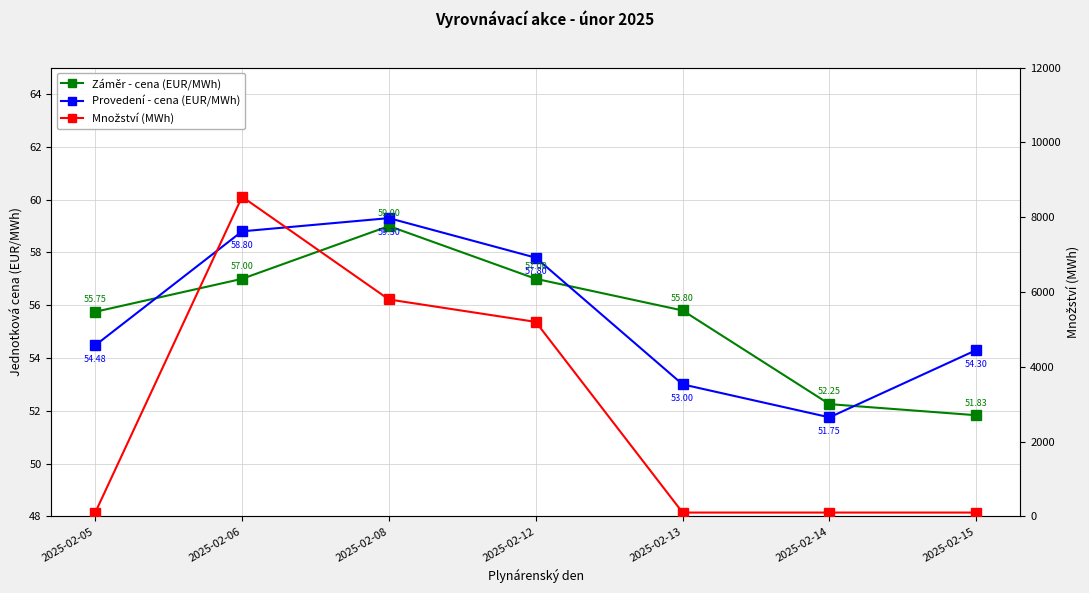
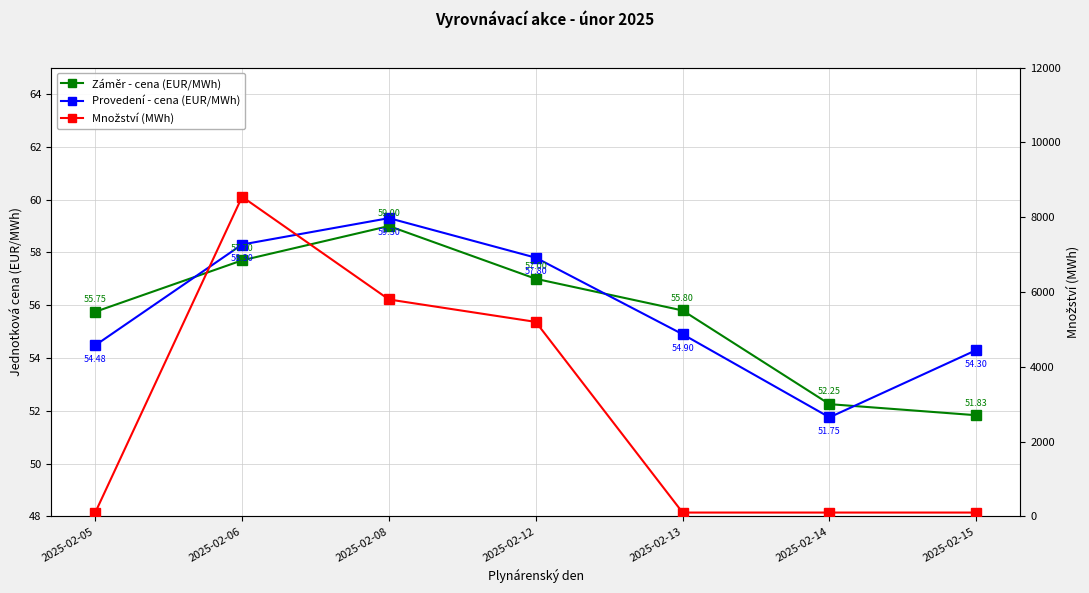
Záměr - cena (EUR/MWh), 2025-02-06: 57.00 -> 57.70
Provedení - cena (EUR/MWh), 2025-02-06: 58.80 -> 58.30
Provedení - cena (EUR/MWh), 2025-02-13: 53.00 -> 54.90
